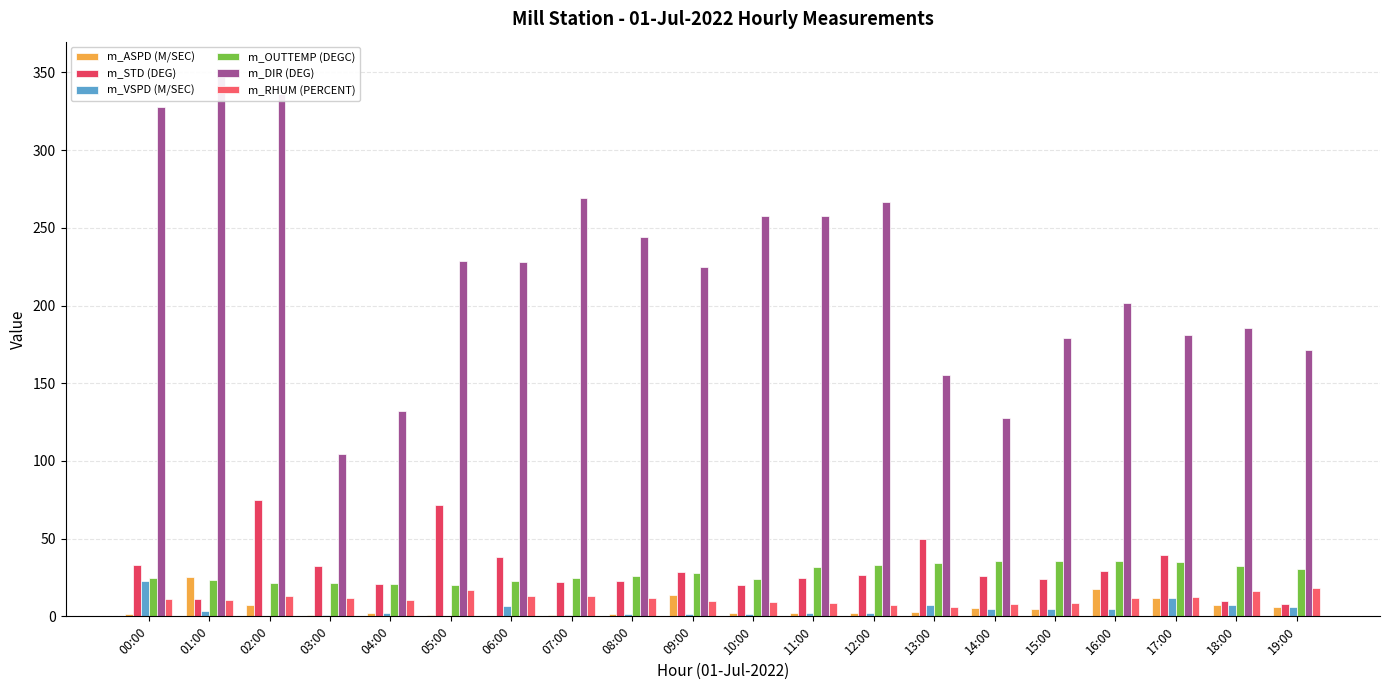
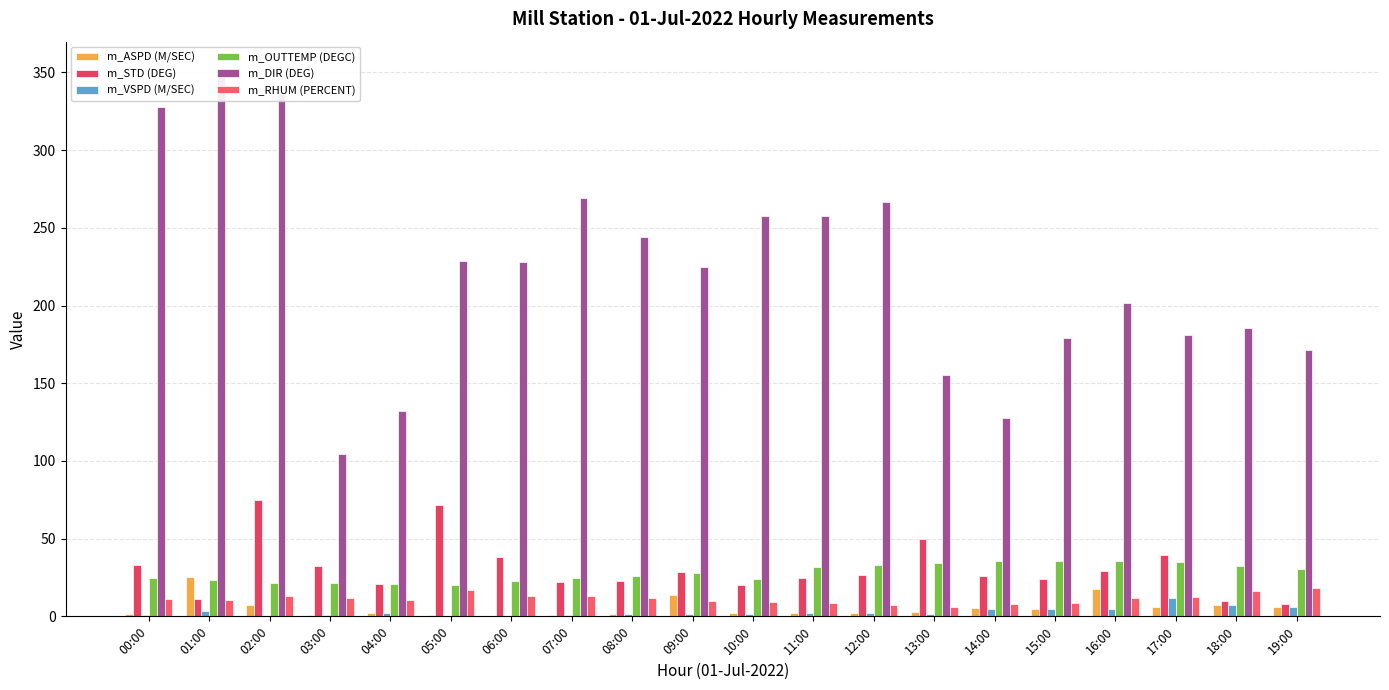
m_VSPD (M/SEC), 00:00: 23 -> 1
m_VSPD (M/SEC), 06:00: 6 -> 0
m_VSPD (M/SEC), 13:00: 7 -> 2
m_ASPD (M/SEC), 17:00: 12 -> 6
